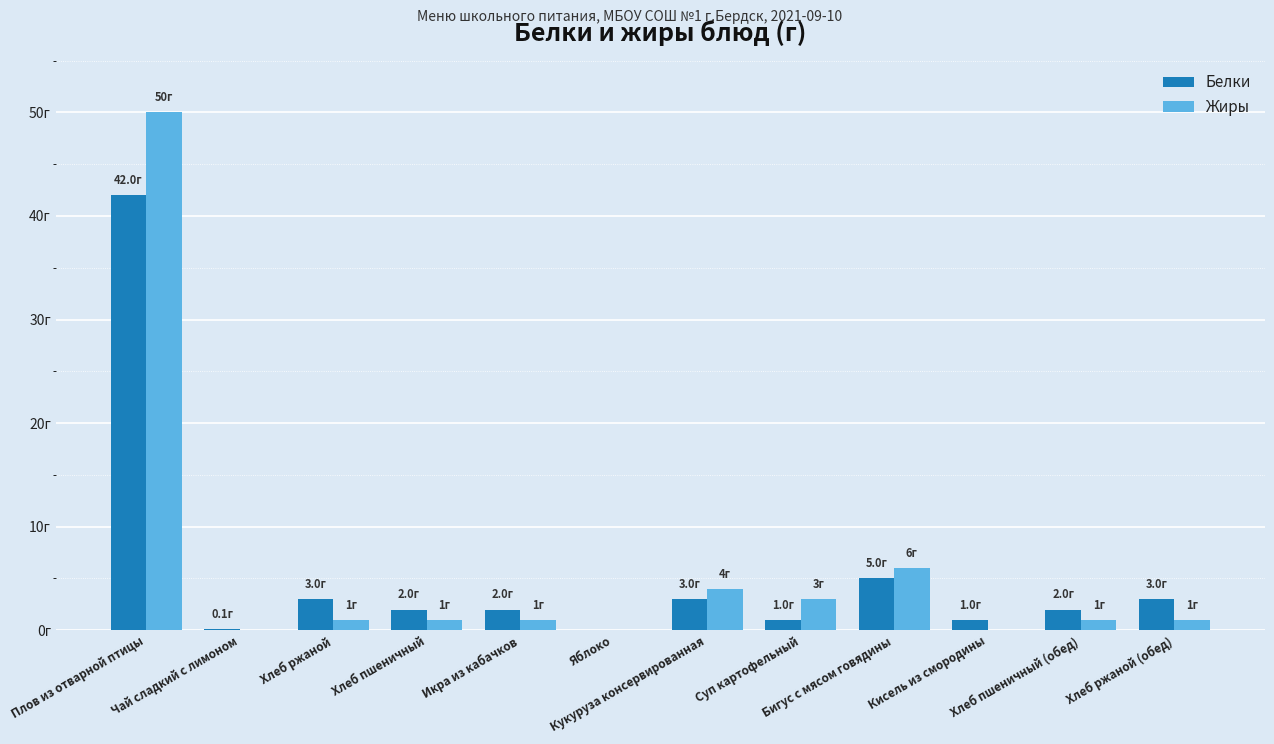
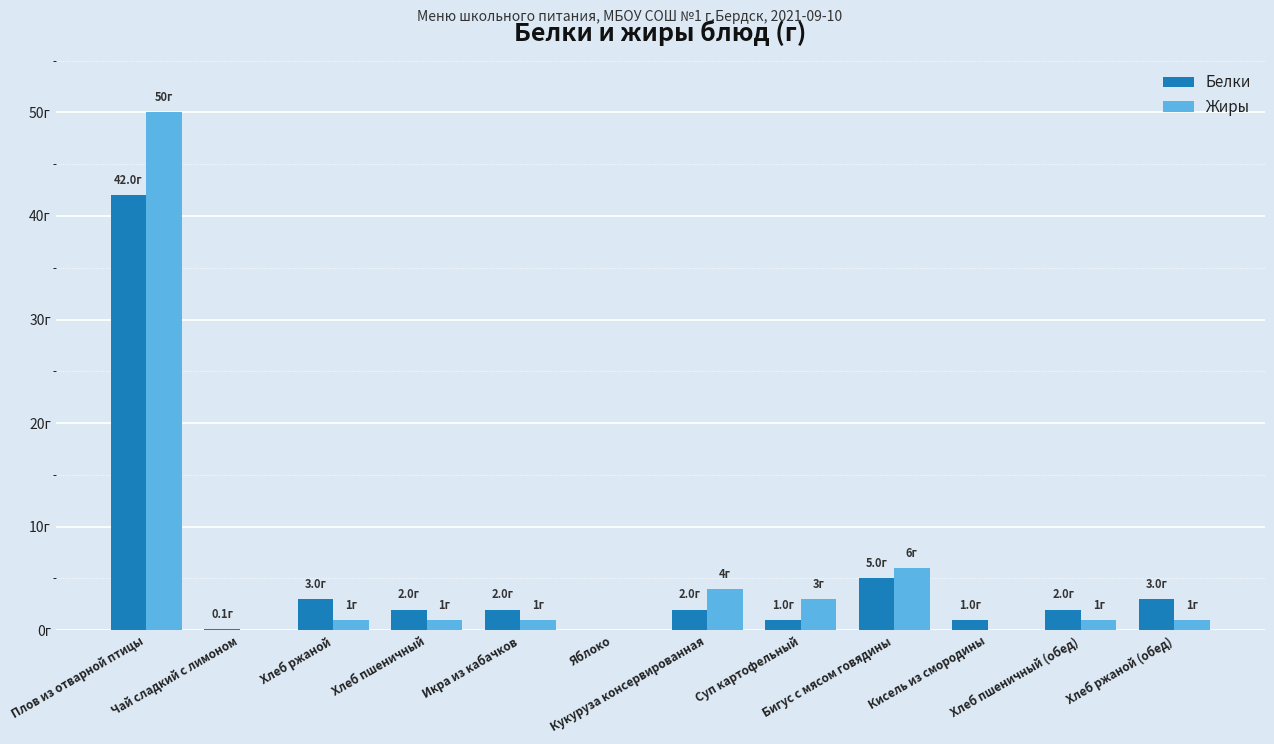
Белки, Кукуруза консервированная: 3.0г -> 2.0г
